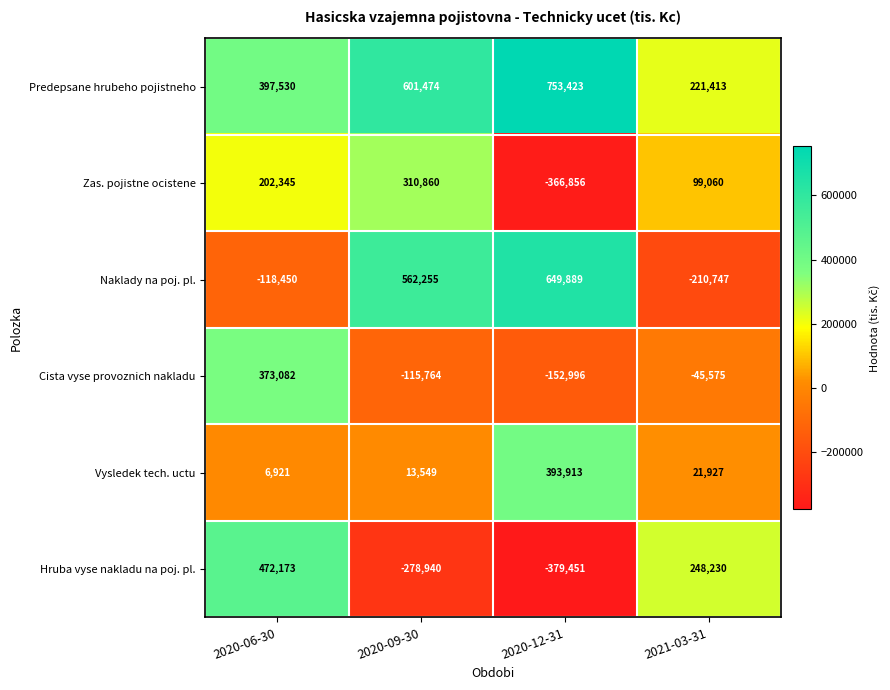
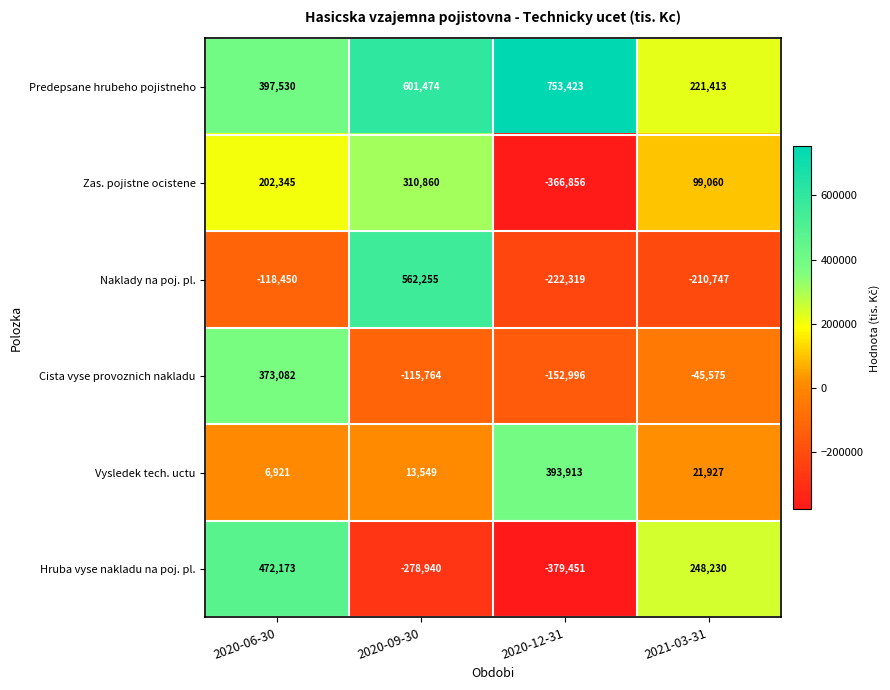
Naklady na poj. pl., 2020-12-31: 649,889 -> -222,319
